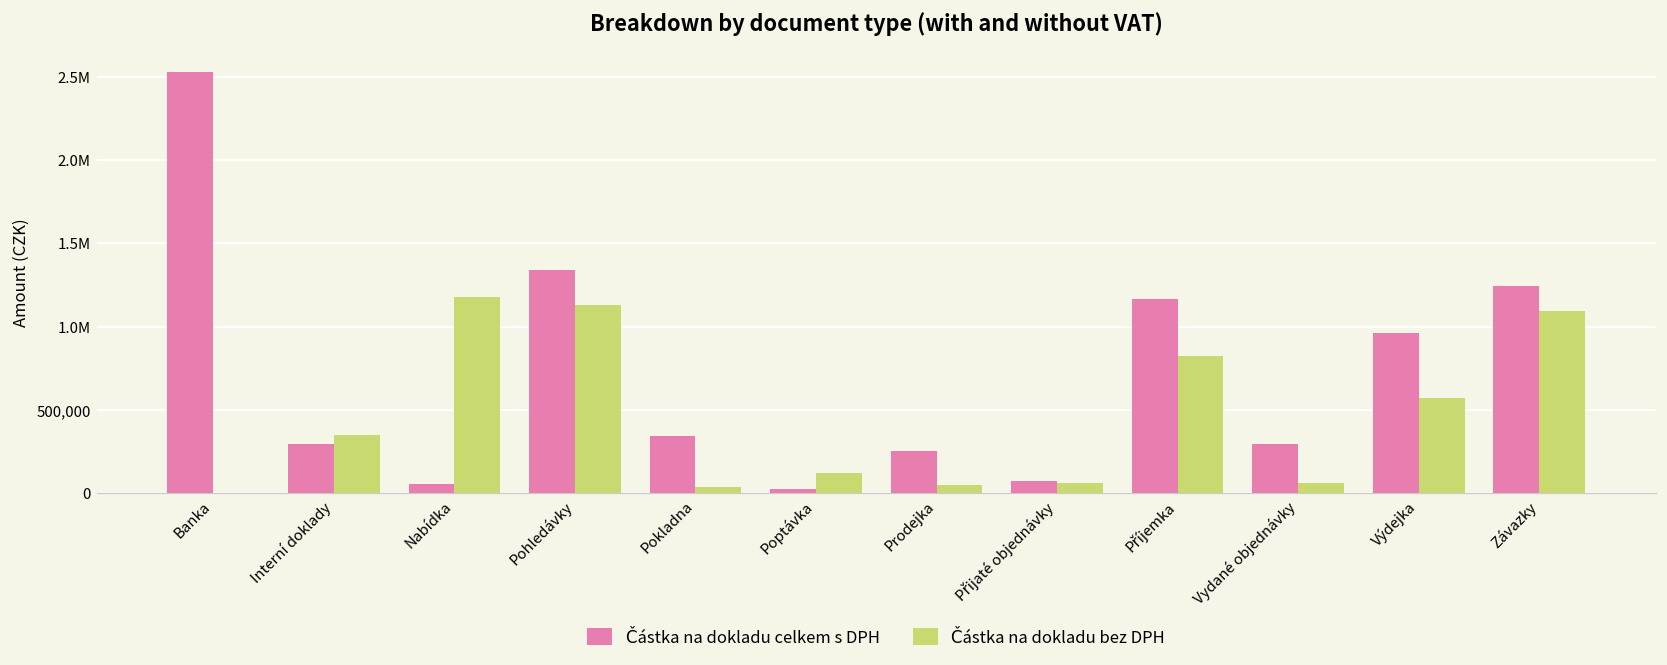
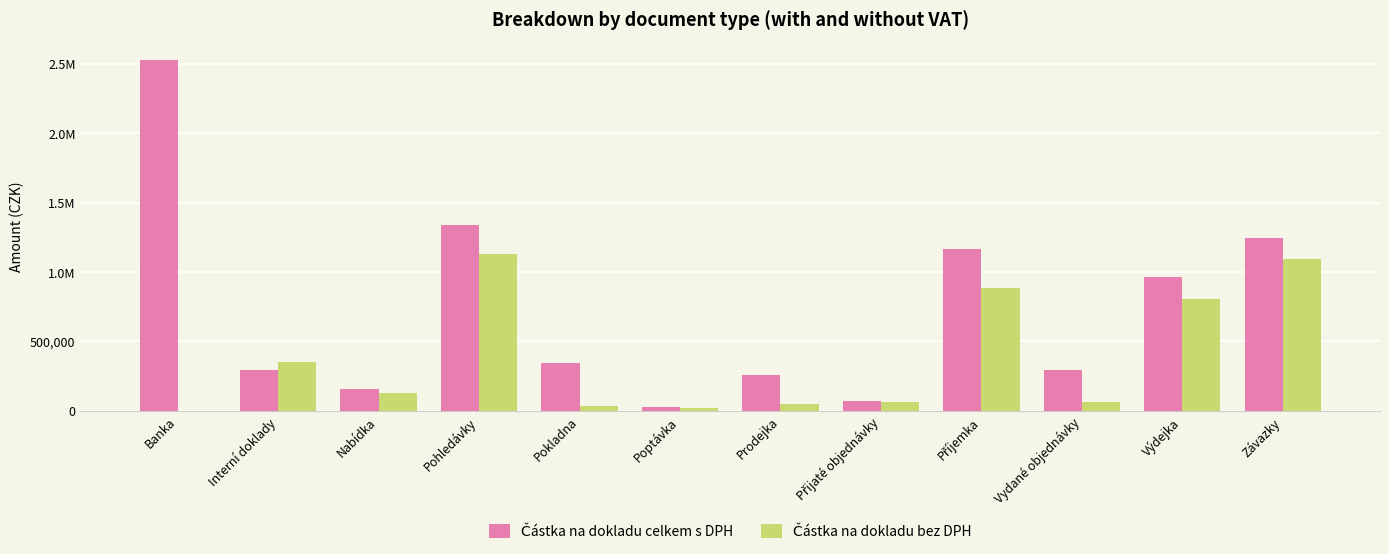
Částka na dokladu celkem s DPH, Nabídka: 50,000 -> 160,000
Částka na dokladu bez DPH, Nabídka: 1,180,000 -> 130,000
Částka na dokladu bez DPH, Poptávka: 120,000 -> 20,000
Částka na dokladu bez DPH, Příjemka: 830,000 -> 890,000
Částka na dokladu bez DPH, Výdejka: 570,000 -> 810,000
